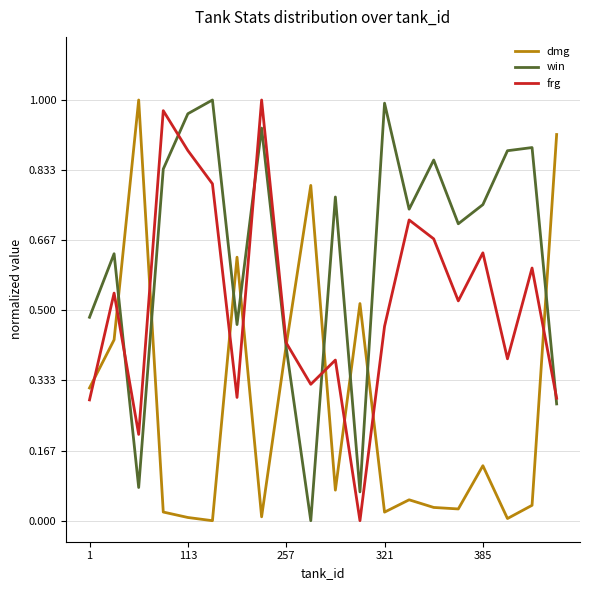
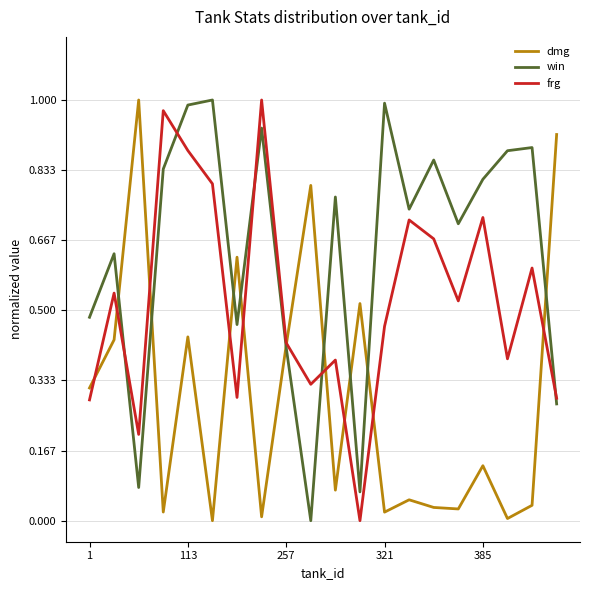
dmg, 113: 0.01 -> 0.44
win, 113: 0.97 -> 0.99
win, 385: 0.75 -> 0.81
frg, 385: 0.64 -> 0.72
